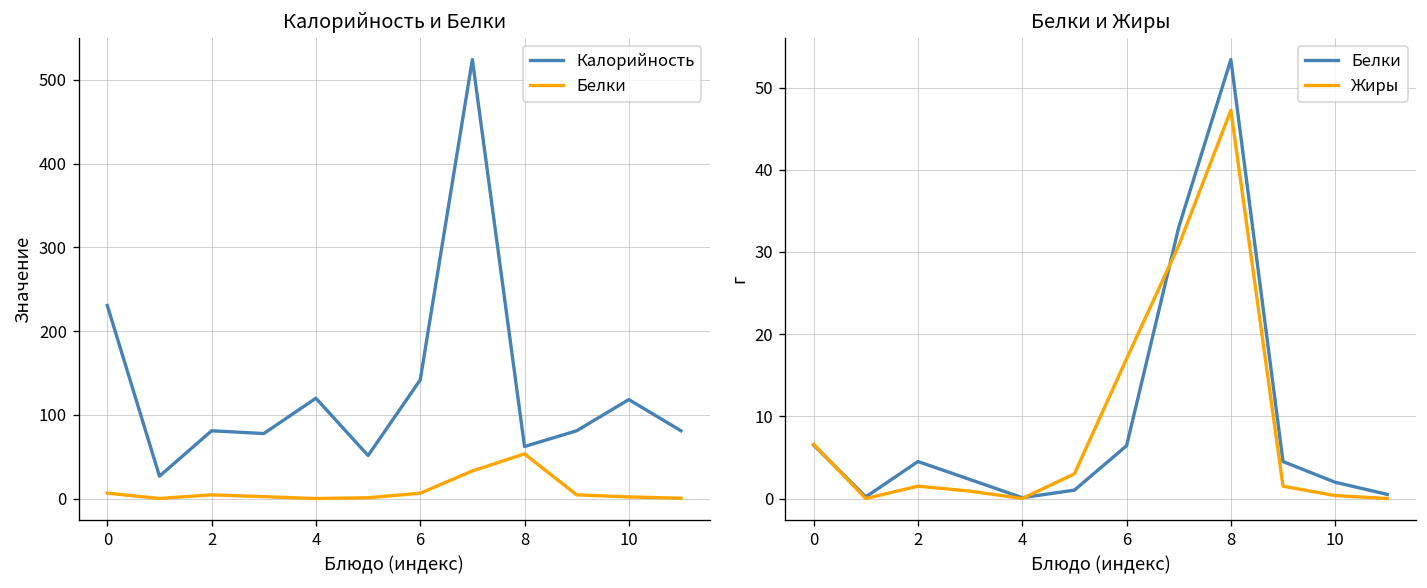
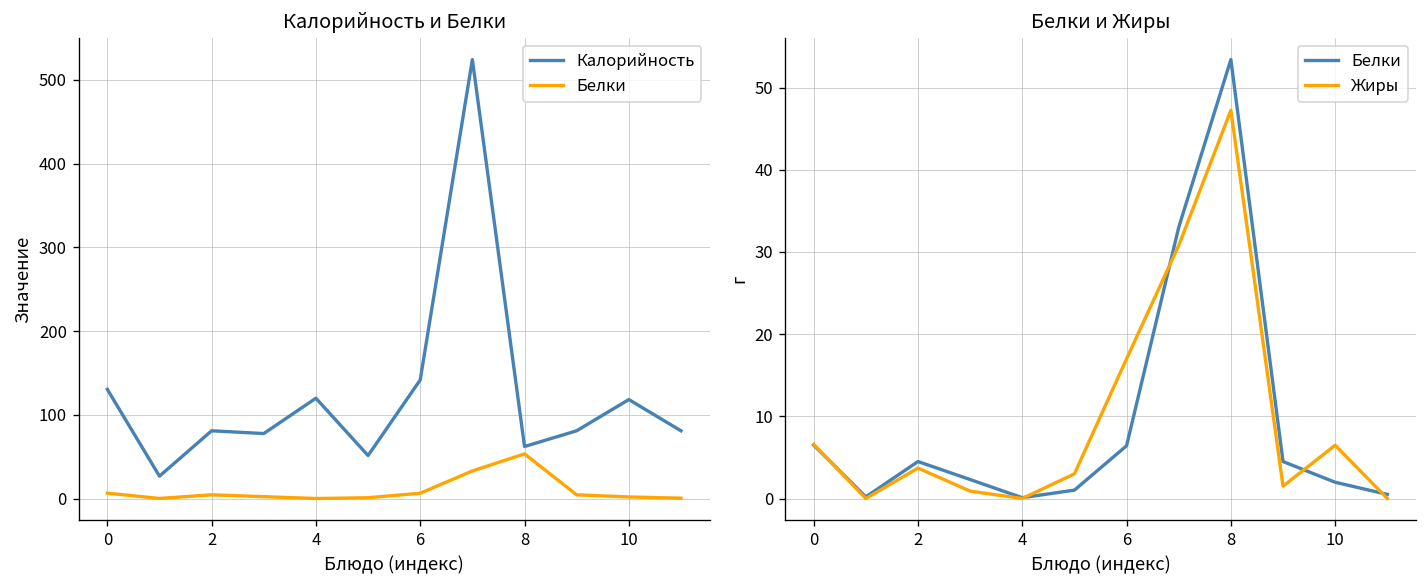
Калорийность и Белки, Калорийность, 0: 230 -> 130
Белки и Жиры, Жиры, 2: 2 -> 4
Белки и Жиры, Жиры, 10: 0 -> 6
